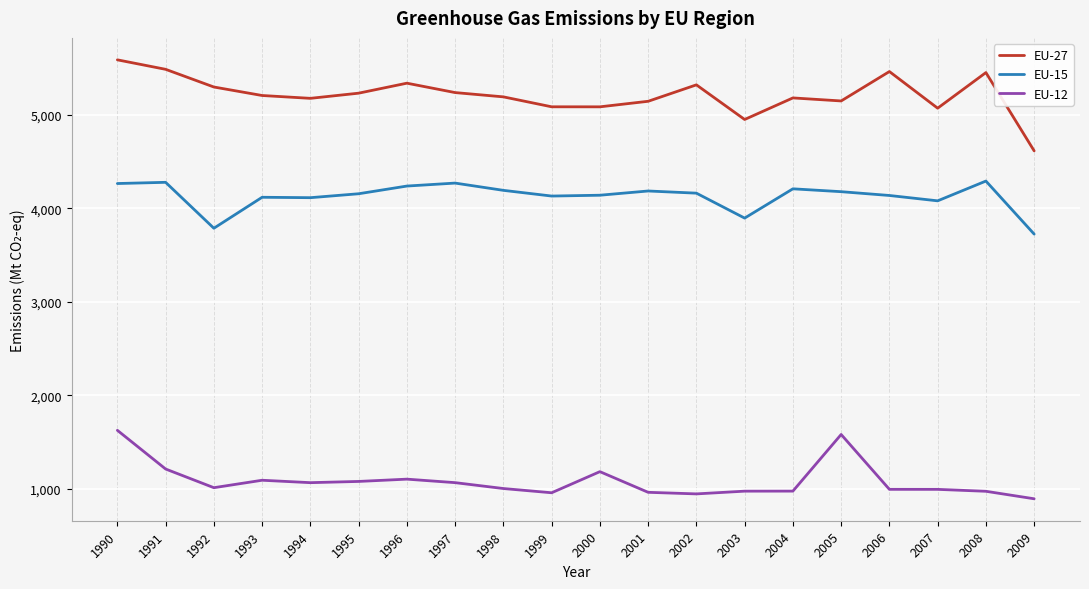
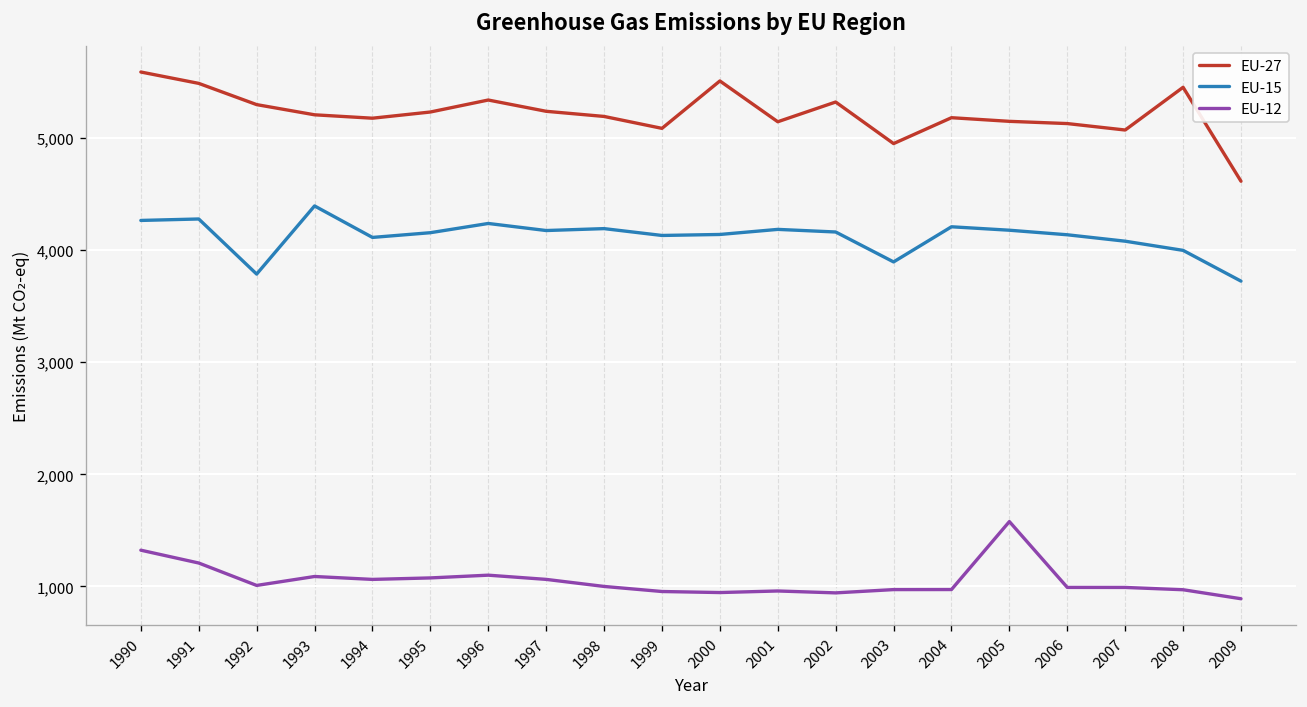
EU-12, 1990: 1,600 -> 1,300
EU-15, 1993: 4,100 -> 4,400
EU-15, 1997: 4,300 -> 4,200
EU-27, 2000: 5,100 -> 5,500
EU-12, 2000: 1,200 -> 900
EU-27, 2006: 5,500 -> 5,100
EU-15, 2008: 4,300 -> 4,000
